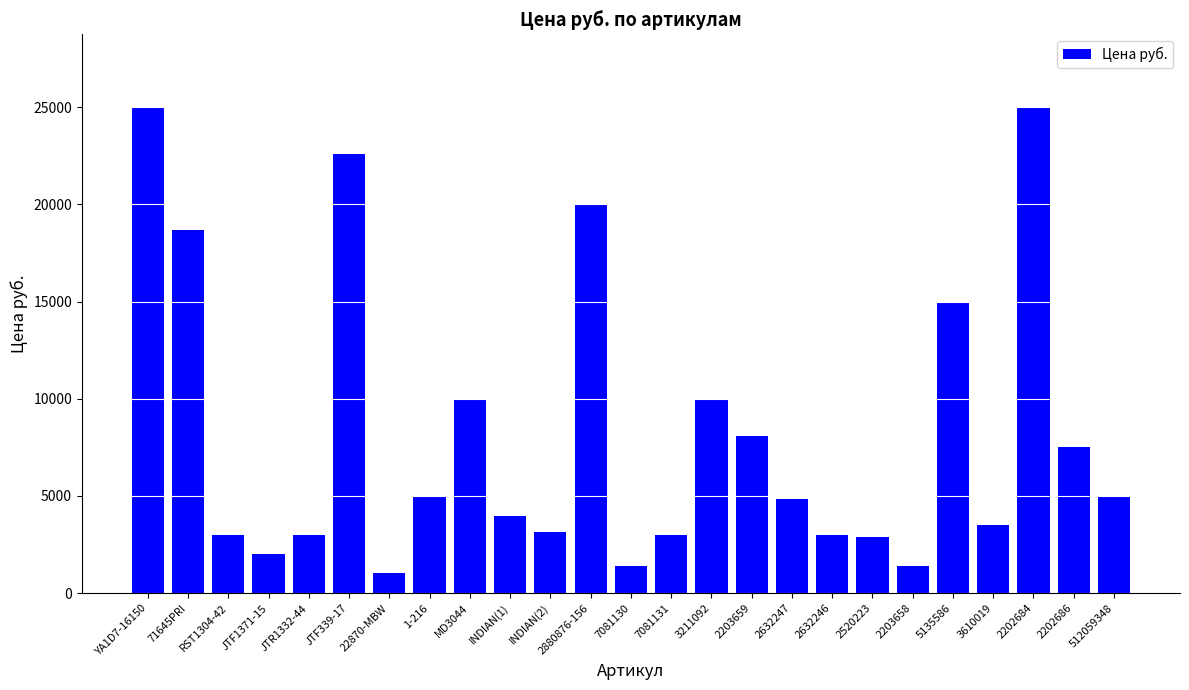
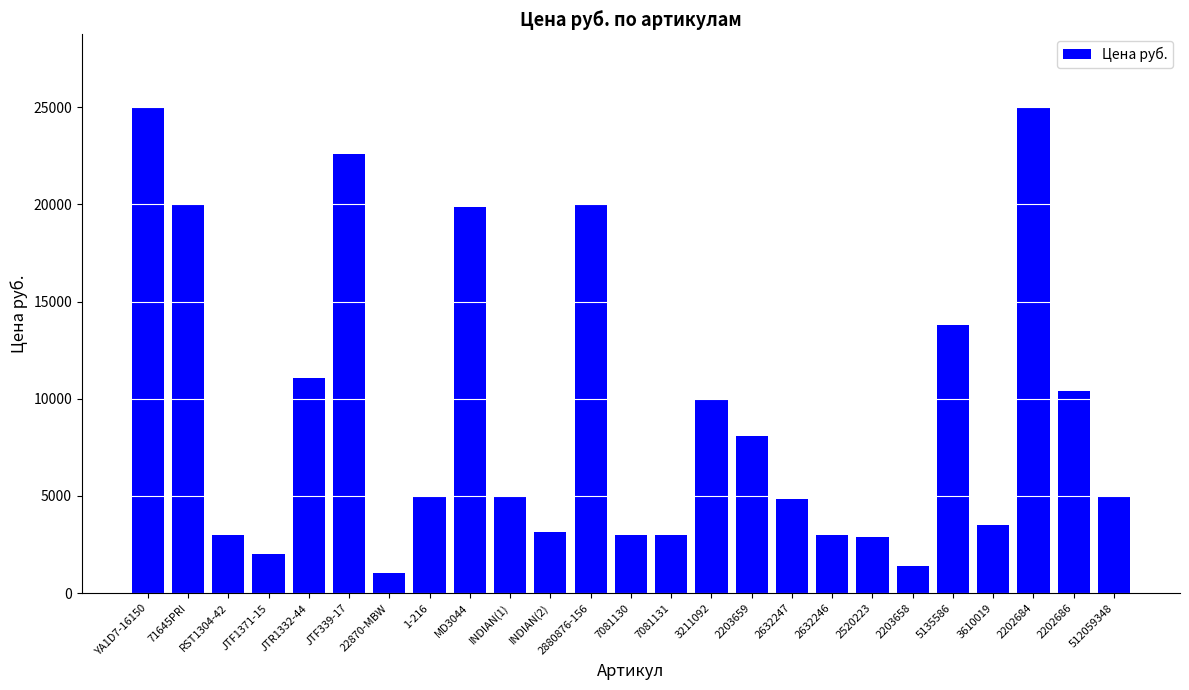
71645PRI: 18700 -> 20000
JTR1332-44: 3000 -> 11000
MD3044: 10000 -> 19900
INDIAN(1): 3900 -> 5000
7081130: 1400 -> 3000
5135586: 15000 -> 13800
2202686: 7500 -> 10400
